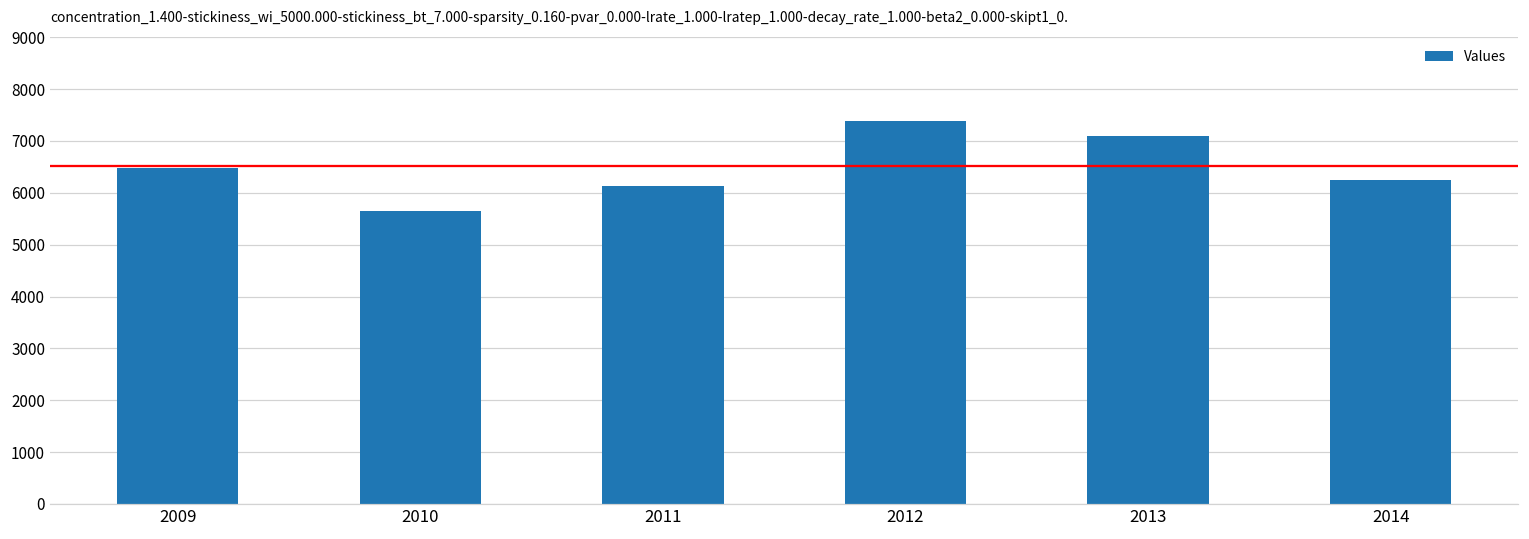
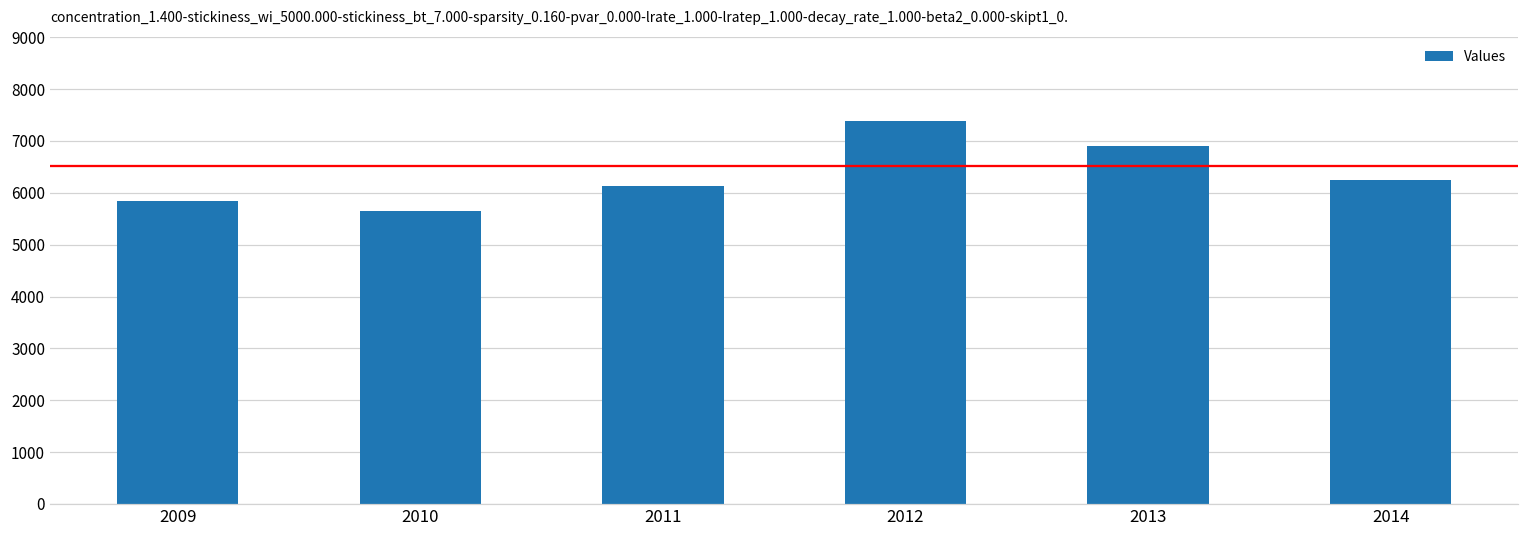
2009: 6500 -> 5800
2013: 7100 -> 6900
